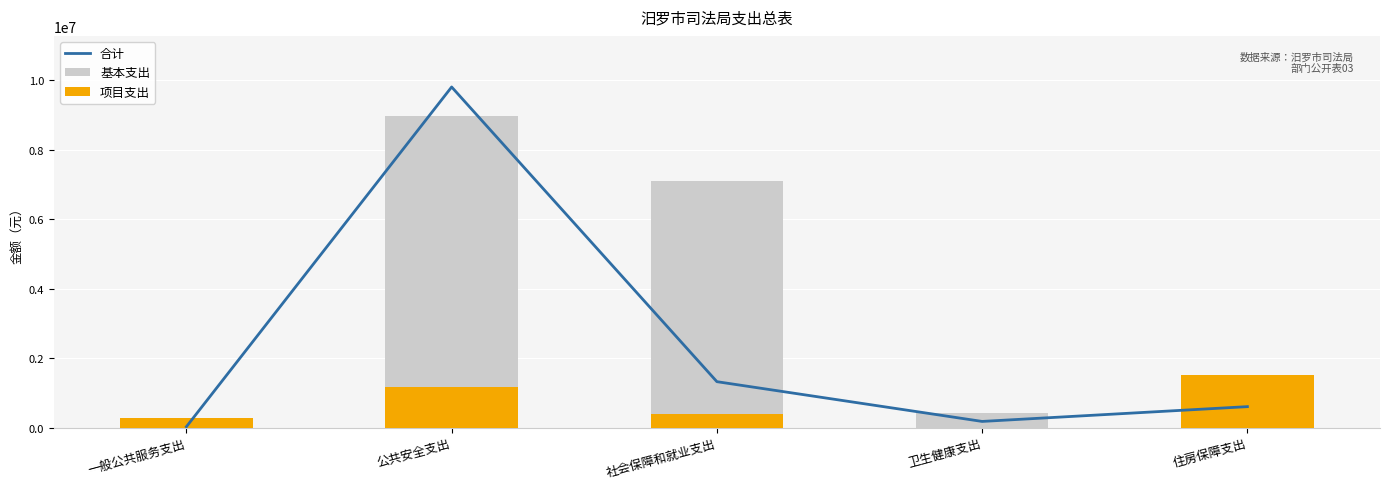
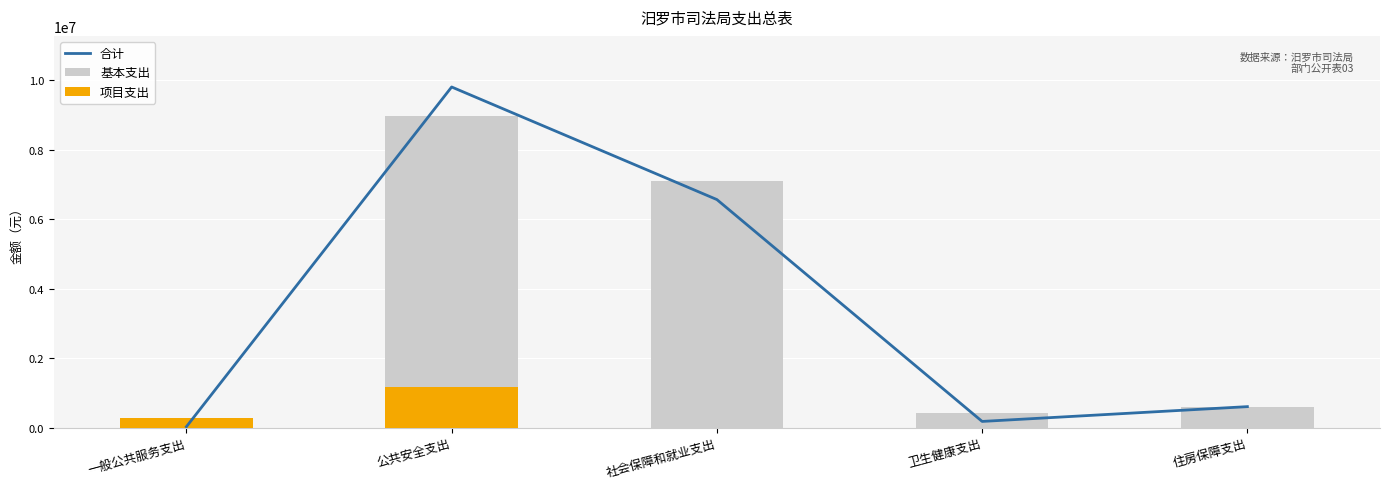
合计, 社会保障和就业支出: 1300000 -> 6600000
项目支出, 社会保障和就业支出: 400000 -> 0
项目支出, 住房保障支出: 1500000 -> 0
